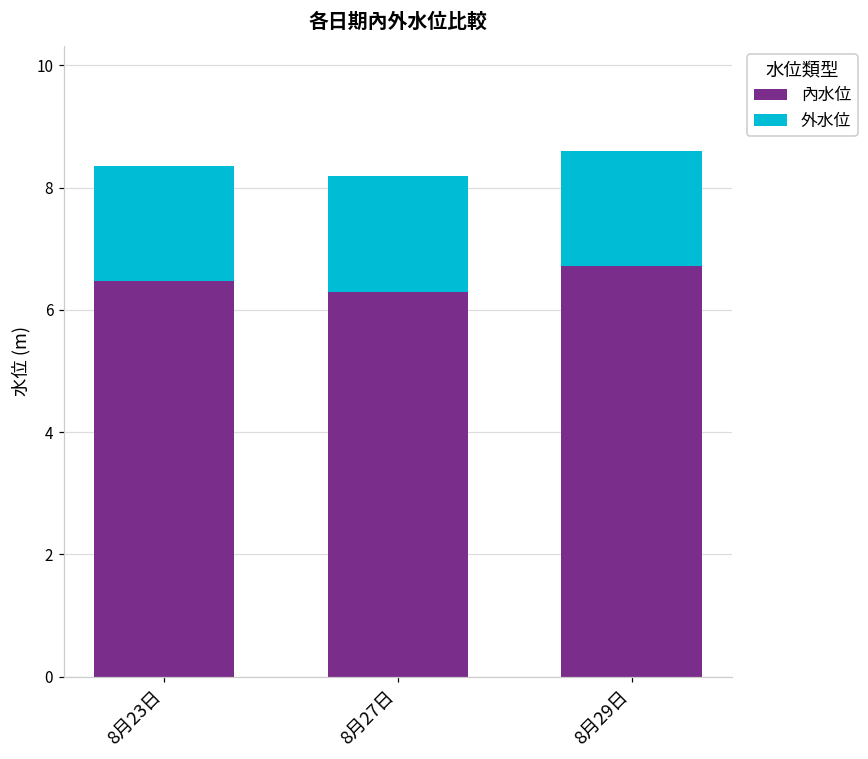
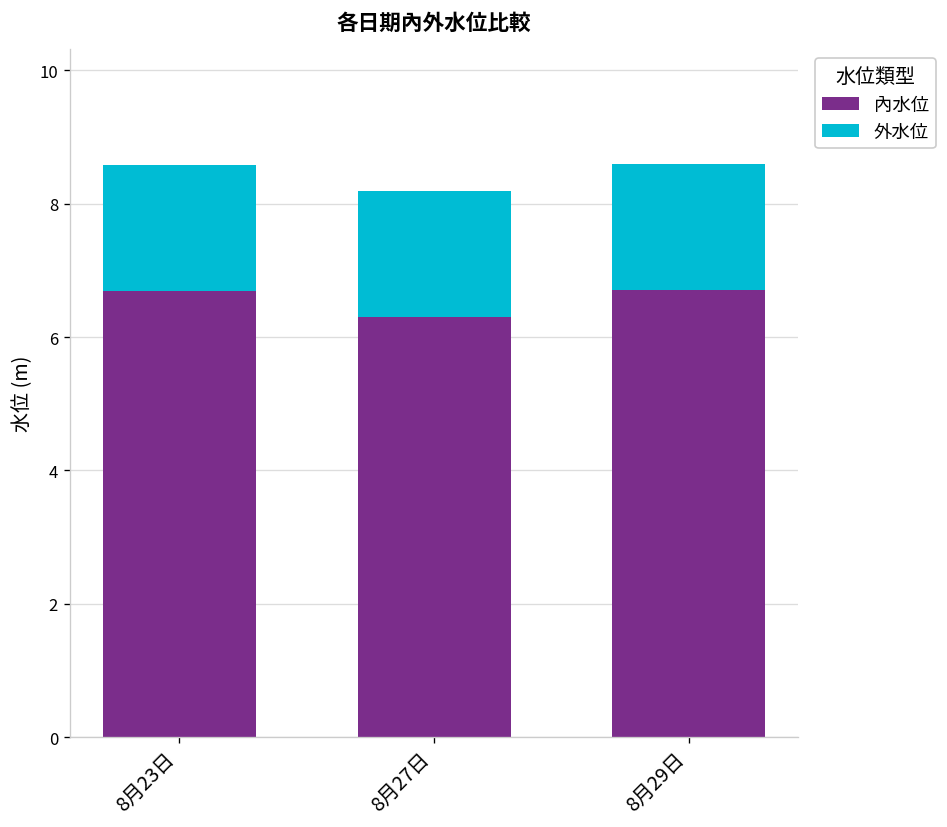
內水位, 8月23日: 6.5 -> 6.7
